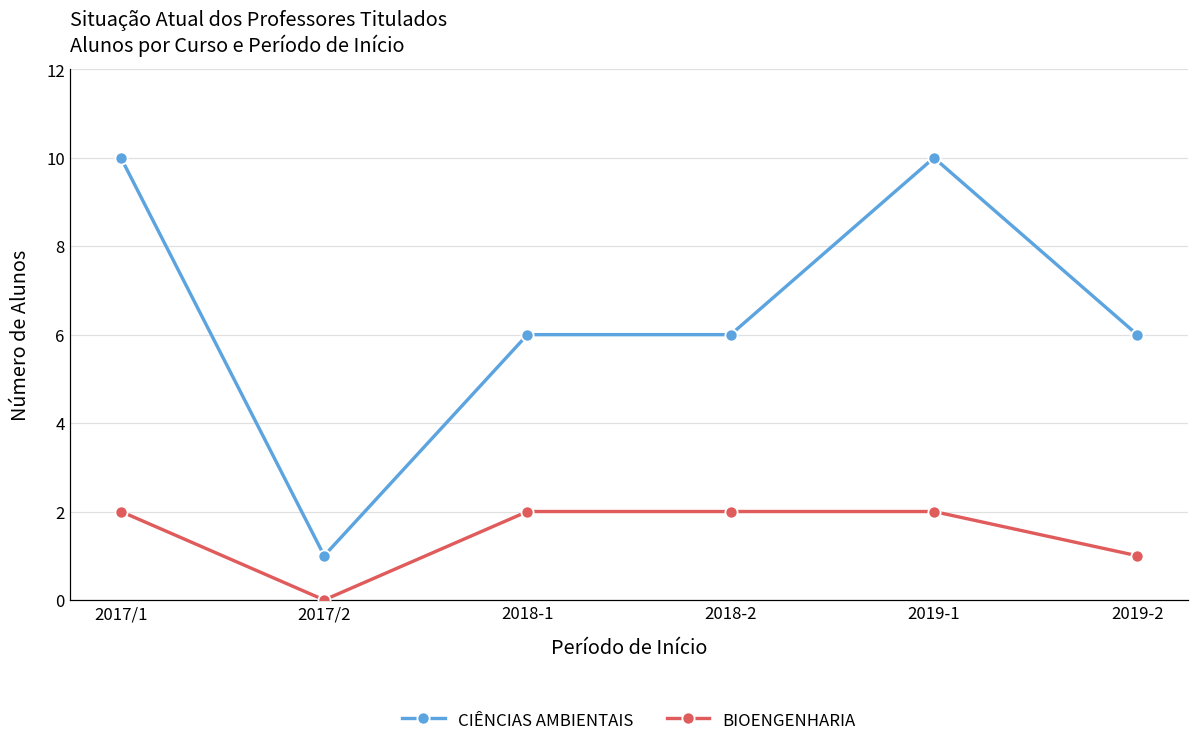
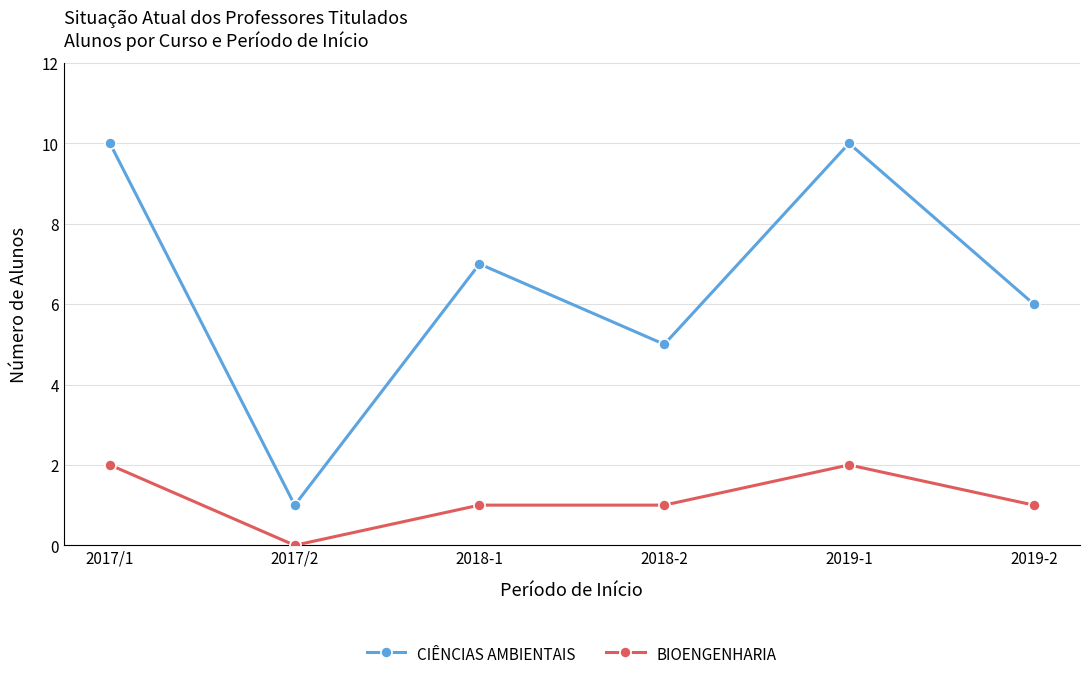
CIÊNCIAS AMBIENTAIS, 2018-1: 6 -> 7
BIOENGENHARIA, 2018-1: 2 -> 1
CIÊNCIAS AMBIENTAIS, 2018-2: 6 -> 5
BIOENGENHARIA, 2018-2: 2 -> 1
